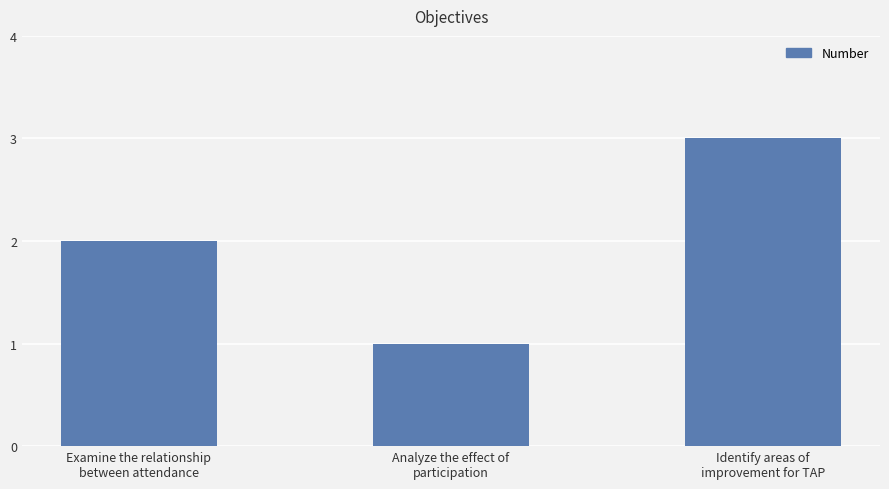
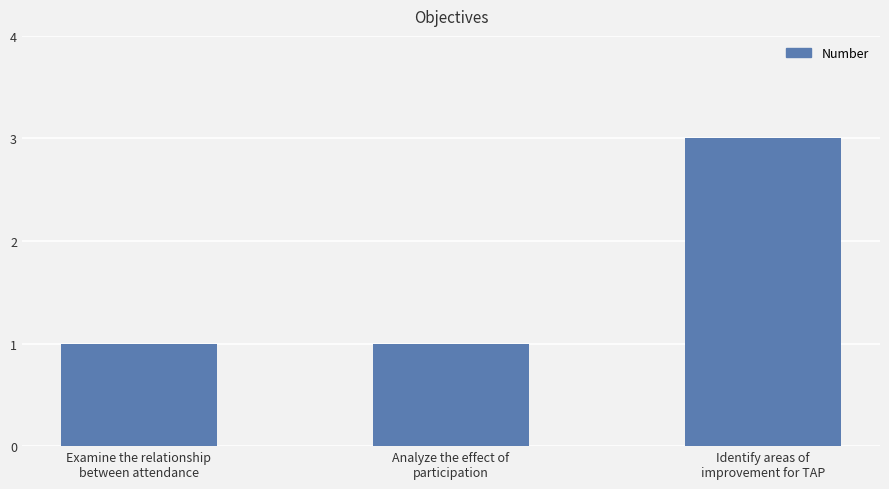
Examine the relationship between attendance: 2 -> 1
